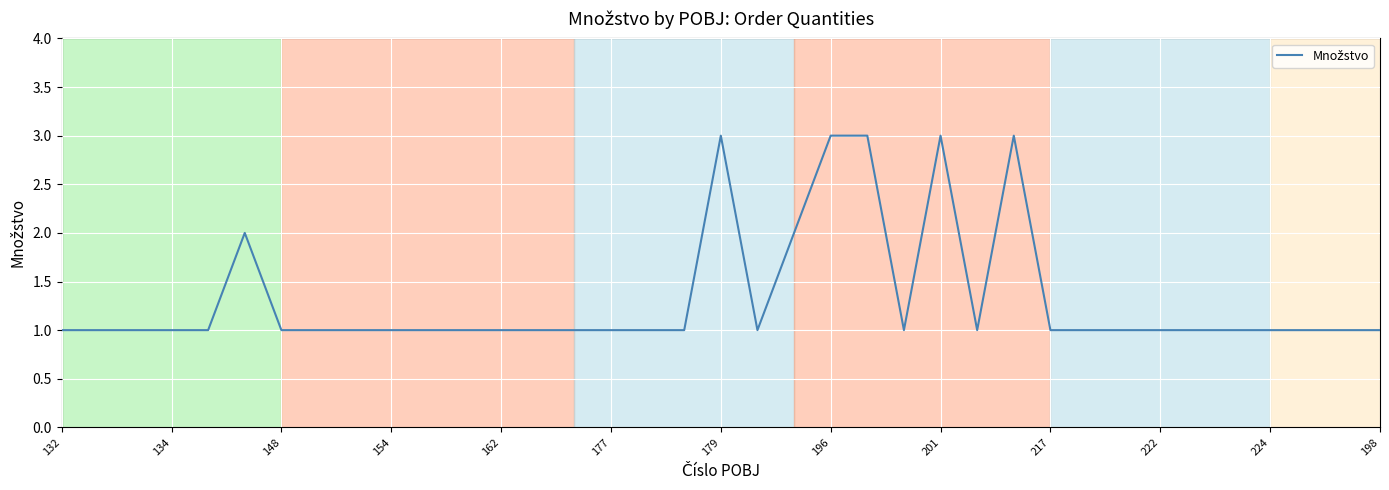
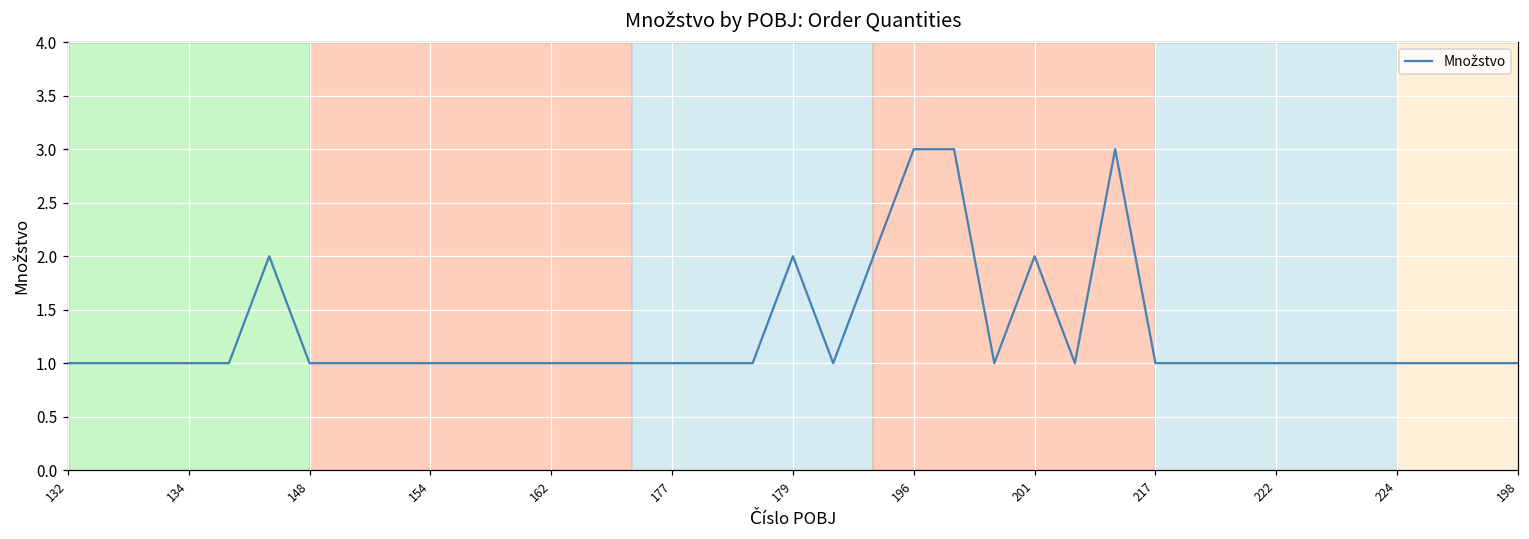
179: 3 -> 2
201: 3 -> 2
